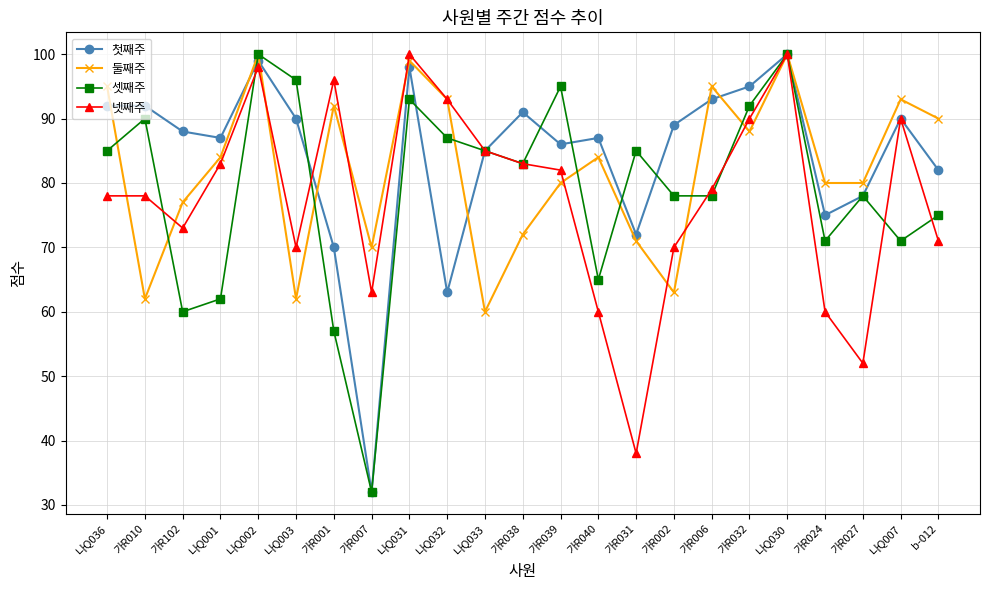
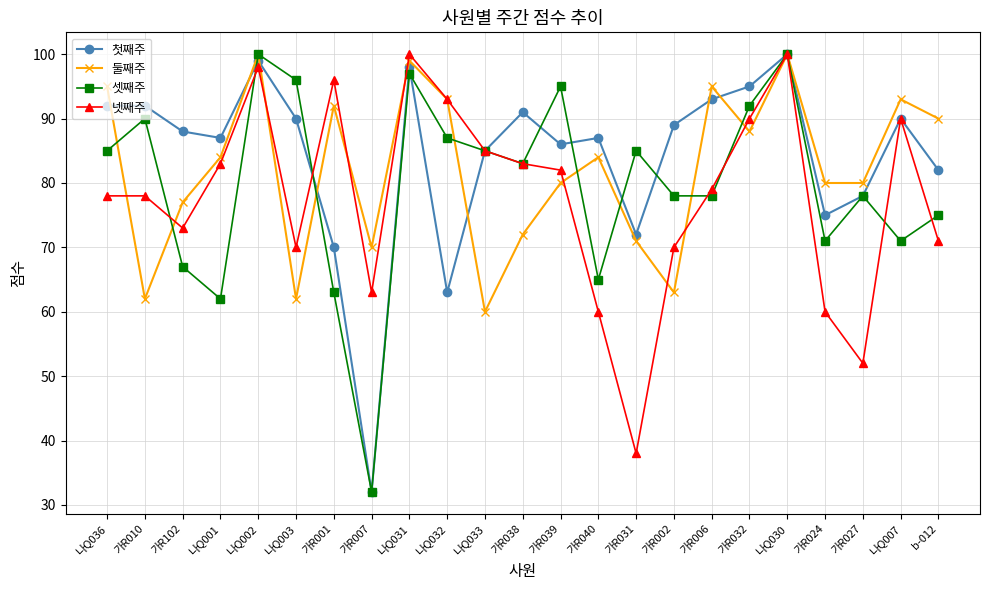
셋째주, 가R102: 60 -> 67
셋째주, 가R001: 57 -> 63
셋째주, 나Q031: 93 -> 97
